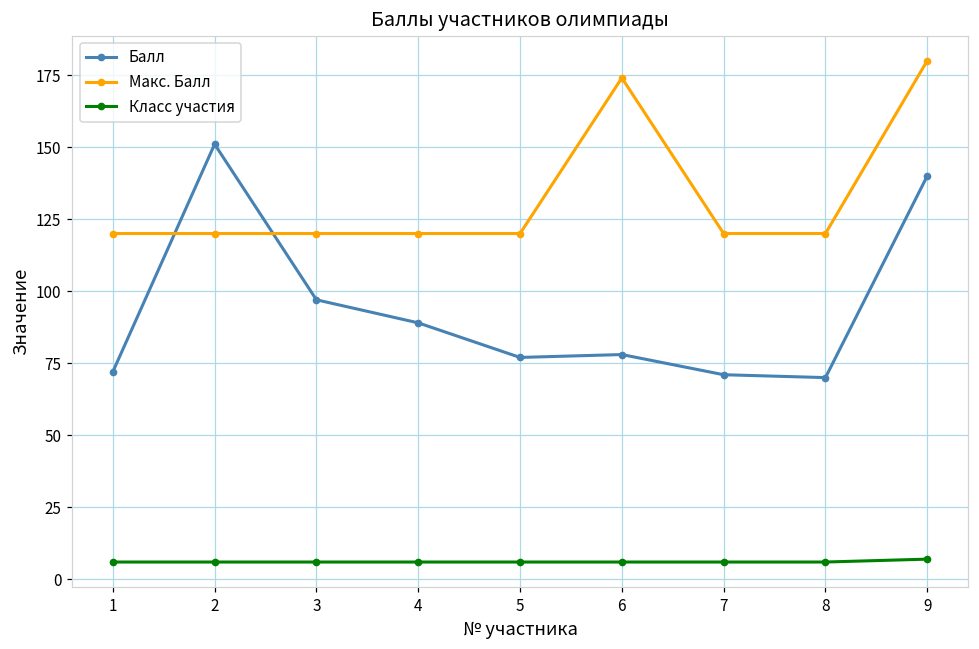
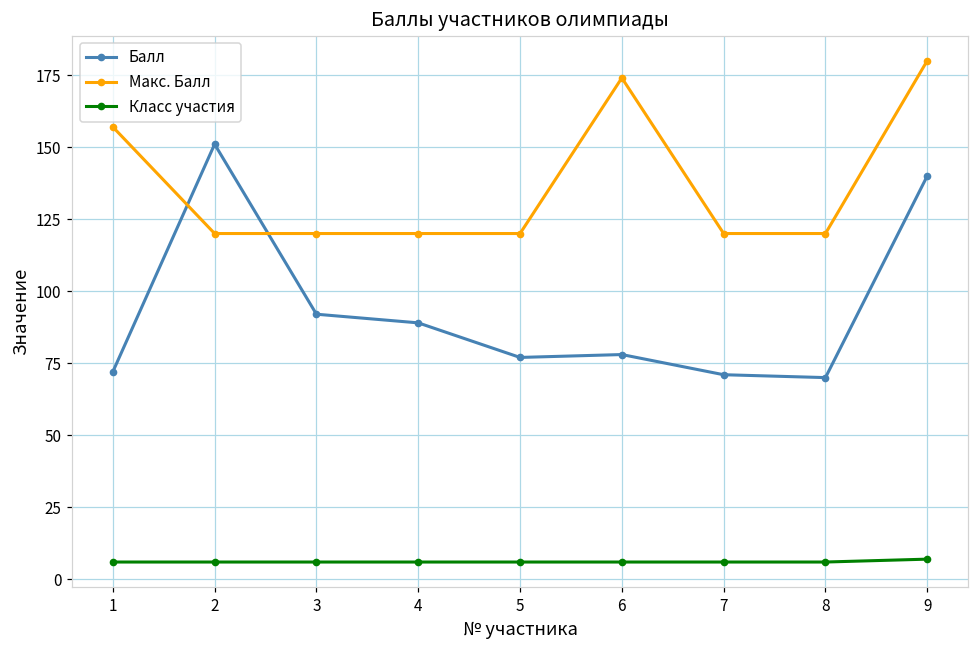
Макс. Балл, 1: 120 -> 157
Балл, 3: 97 -> 92
